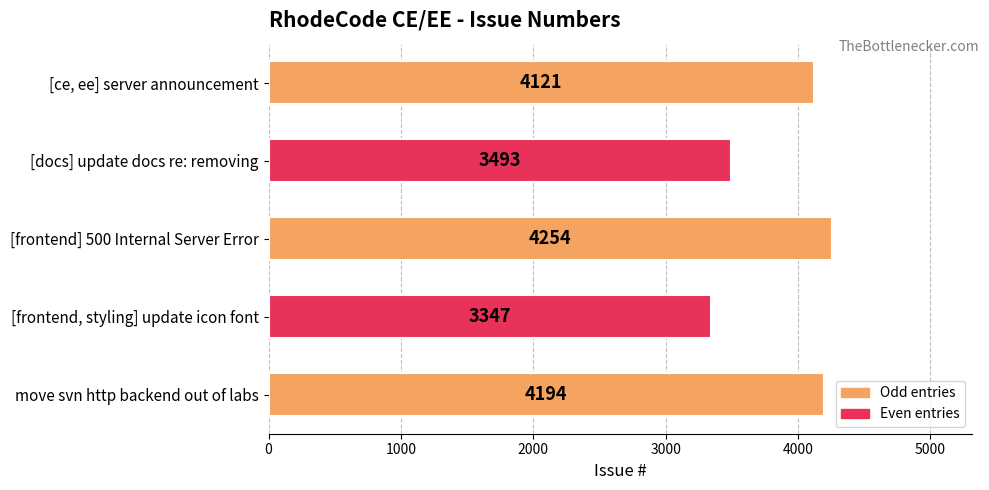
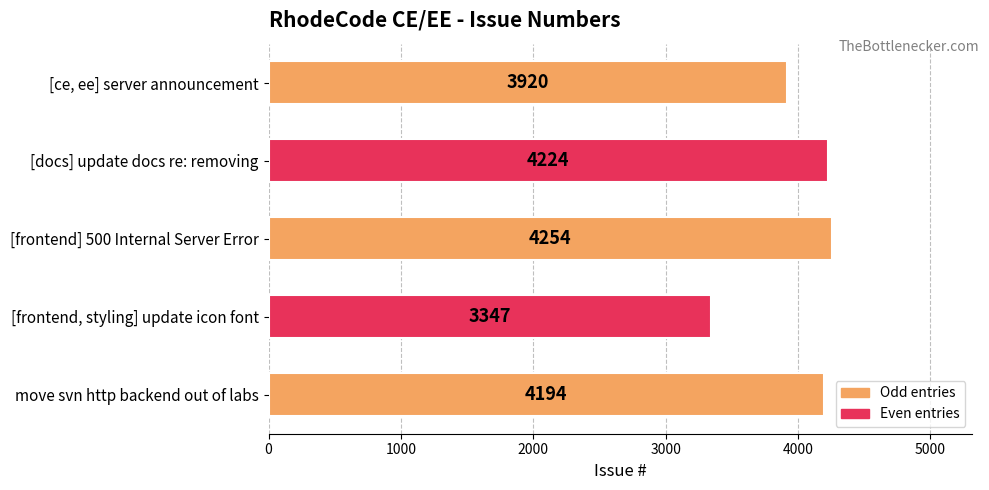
[ce, ee] server announcement: 4121 -> 3920
[docs] update docs re: removing: 3493 -> 4224
